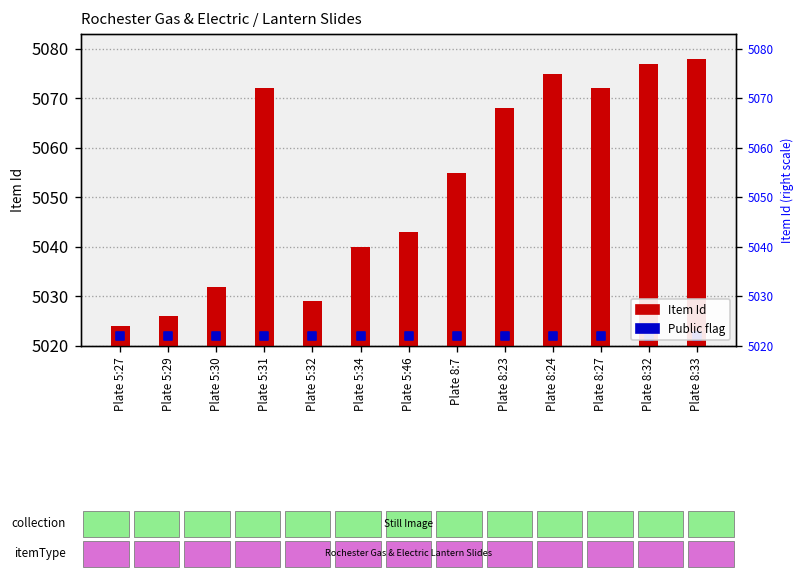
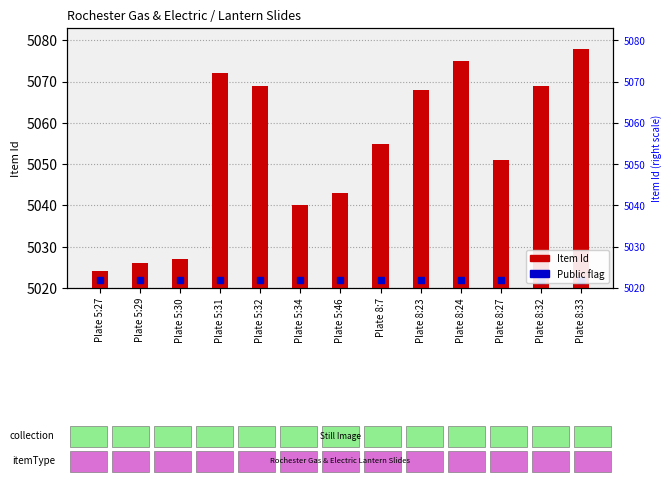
Item Id, Plate 5:30: 5032 -> 5027
Item Id, Plate 5:32: 5029 -> 5069
Item Id, Plate 8:27: 5072 -> 5051
Item Id, Plate 8:32: 5077 -> 5069
